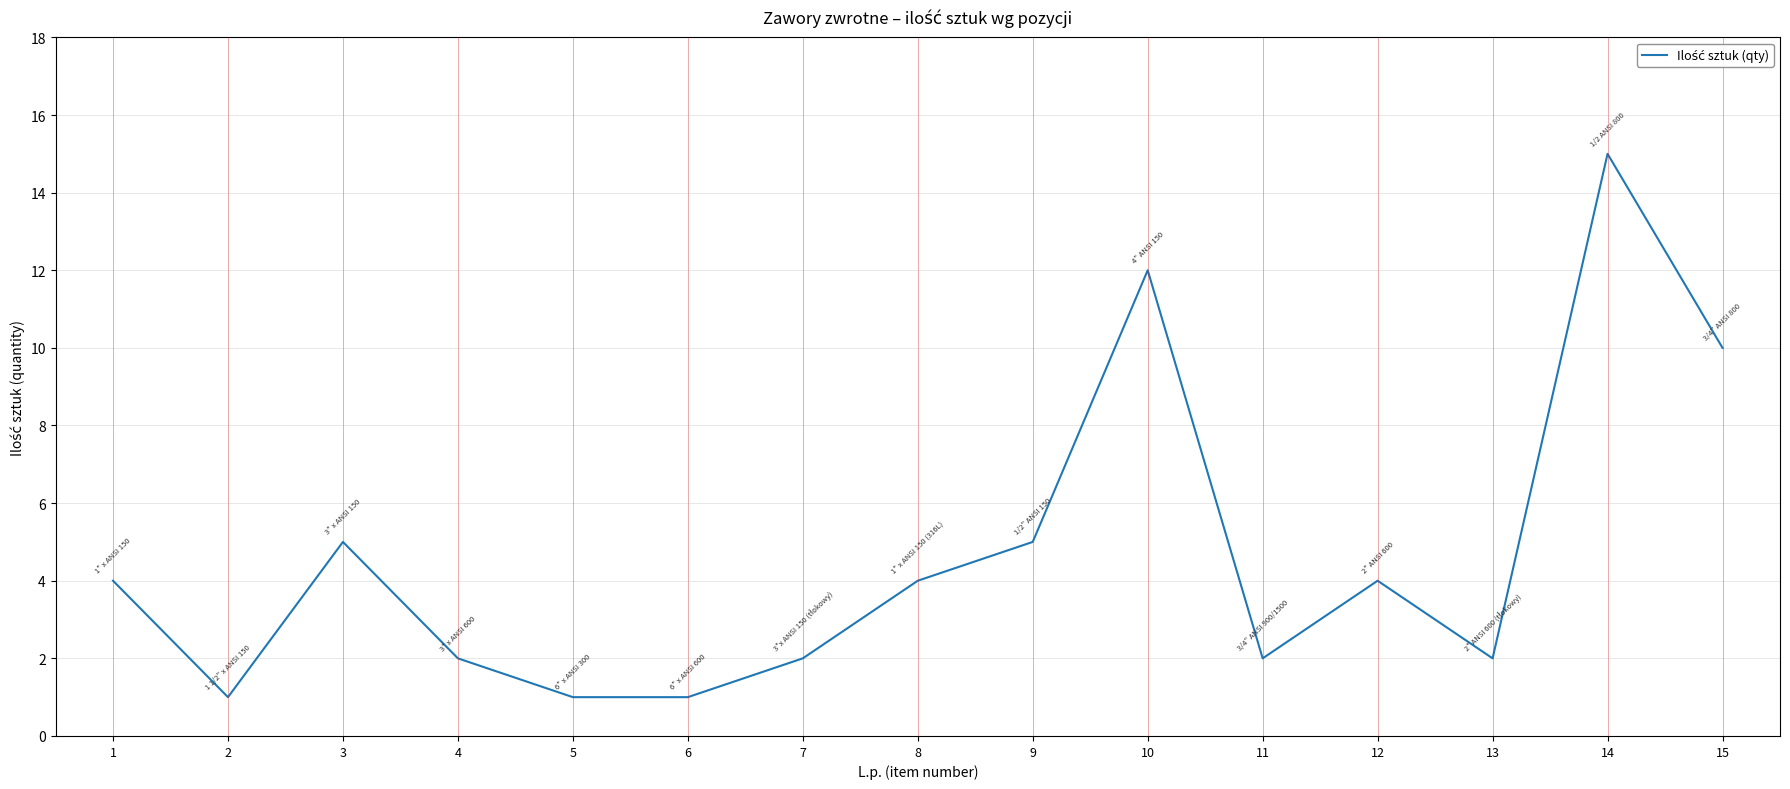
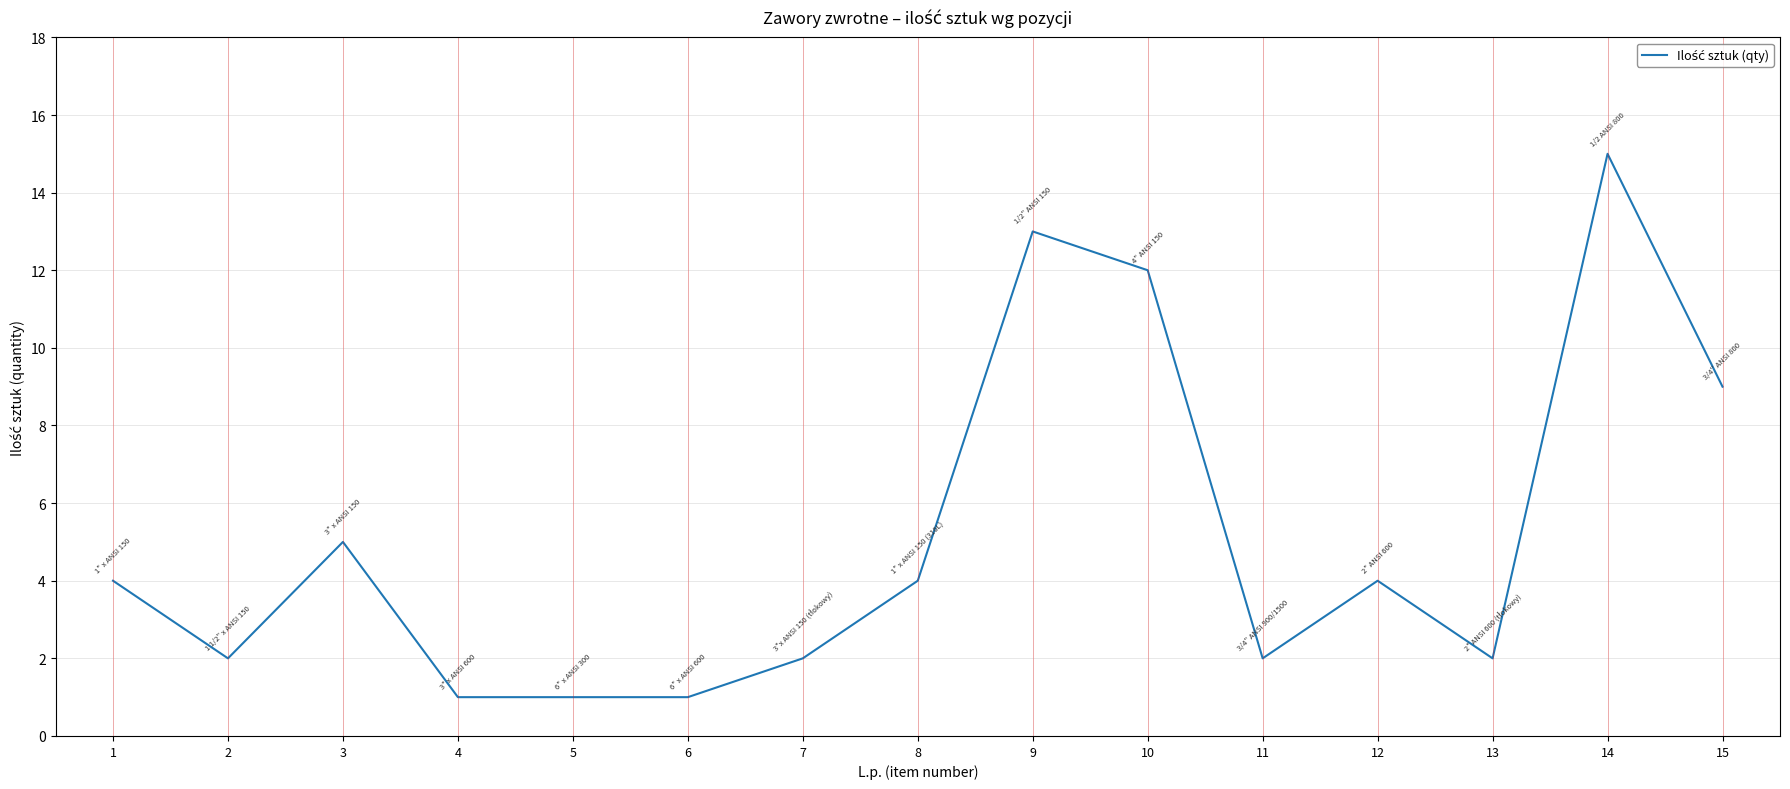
2: 1 -> 2
4: 2 -> 1
9: 5 -> 13
15: 10 -> 9
